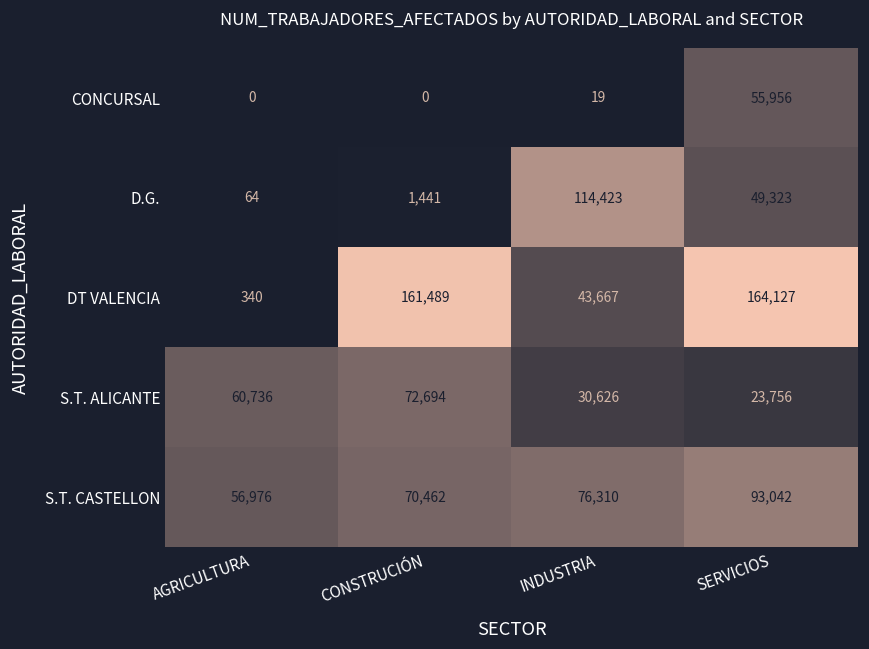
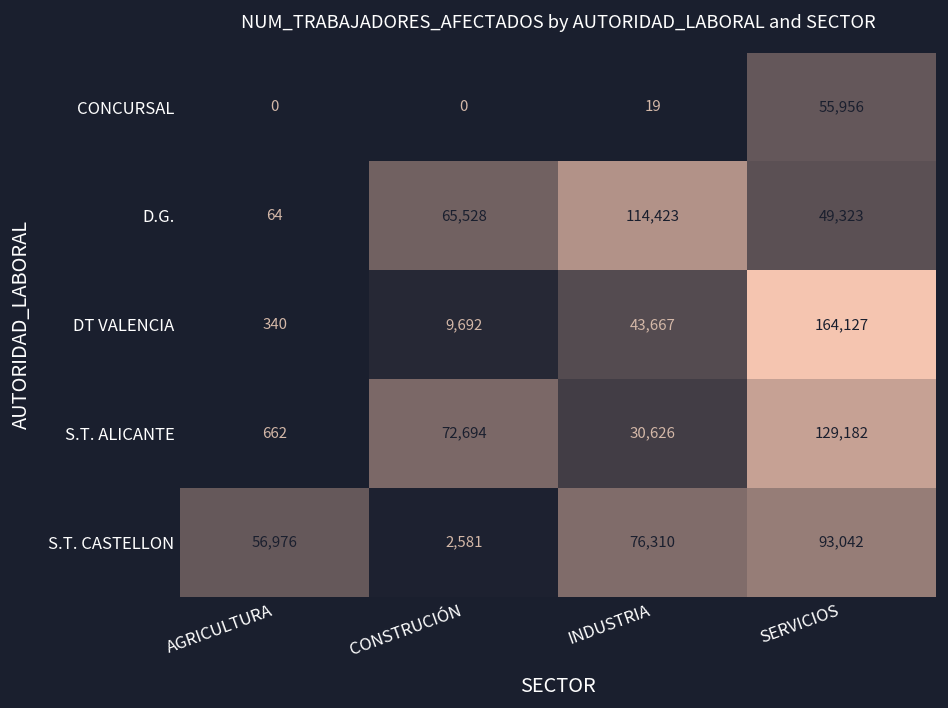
D.G., CONSTRUCIÓN: 1,441 -> 65,528
DT VALENCIA, CONSTRUCIÓN: 161,489 -> 9,692
S.T. ALICANTE, AGRICULTURA: 60,736 -> 662
S.T. ALICANTE, SERVICIOS: 23,756 -> 129,182
S.T. CASTELLON, CONSTRUCIÓN: 70,462 -> 2,581
